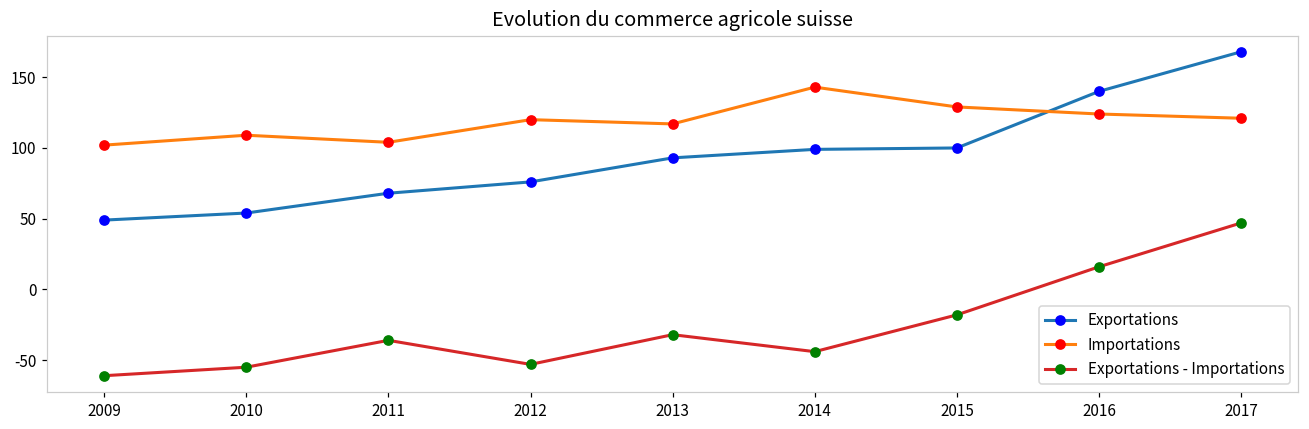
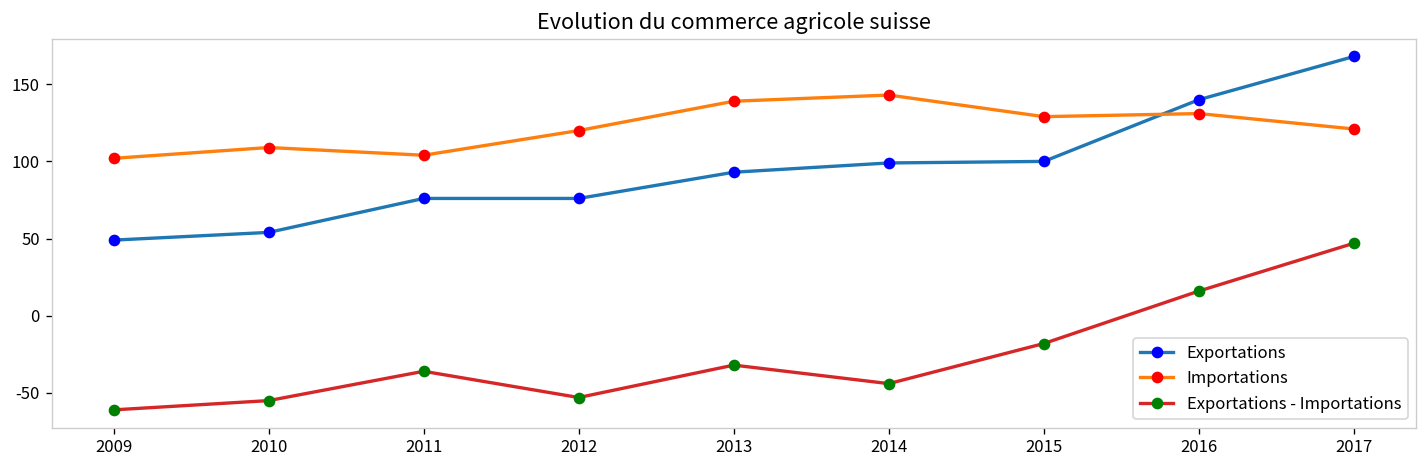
Exportations, 2011: 68 -> 76
Importations, 2013: 117 -> 139
Importations, 2016: 124 -> 131
